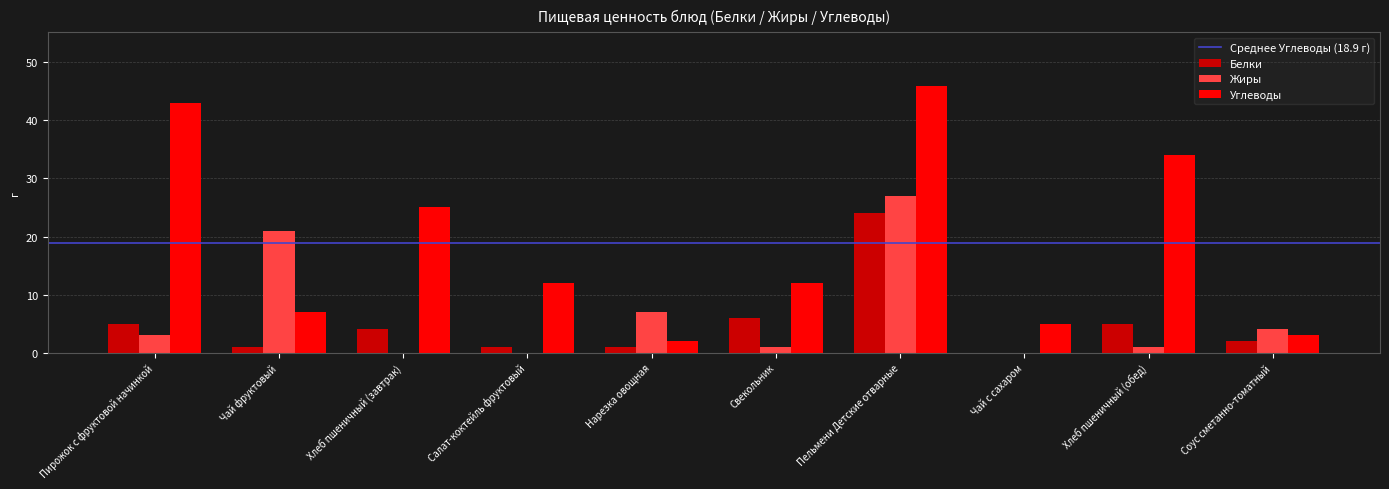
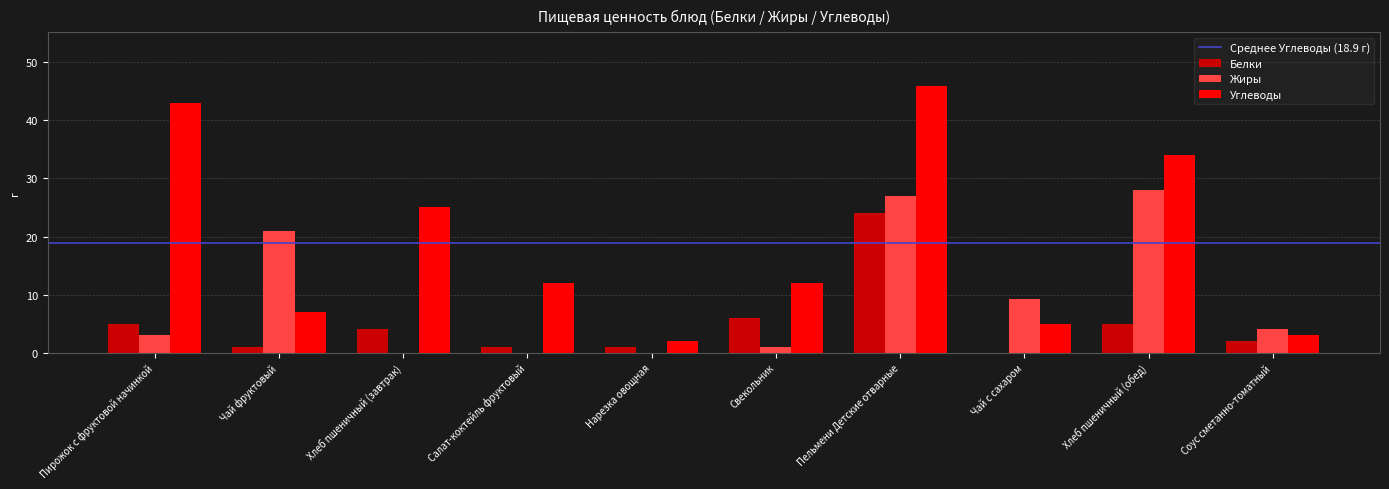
Жиры, Нарезка овощная: 7 -> 0
Жиры, Чай с сахаром: 0 -> 9
Жиры, Хлеб пшеничный (обед): 1 -> 28
